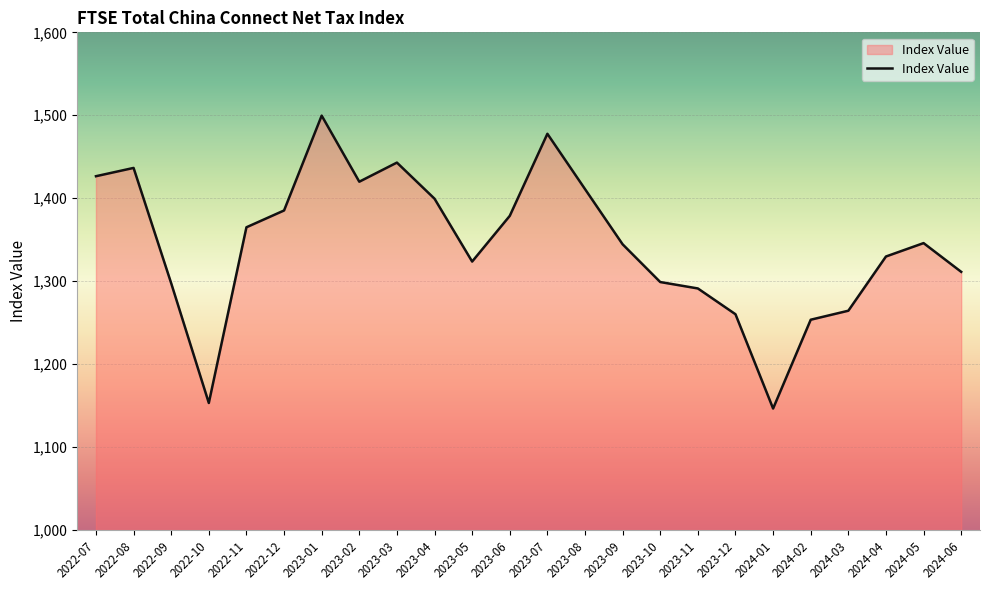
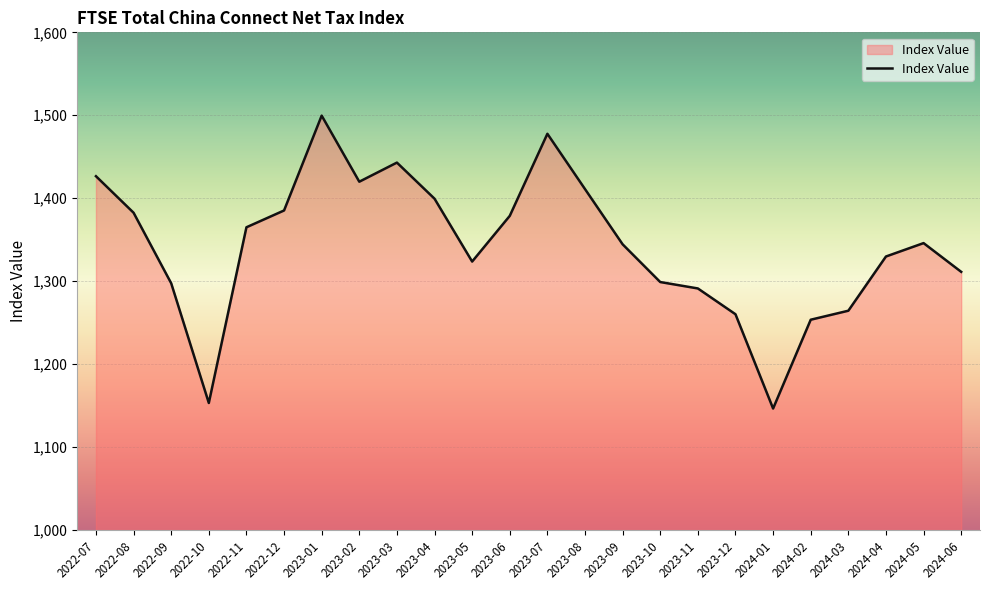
2022-08: 1,440 -> 1,380
